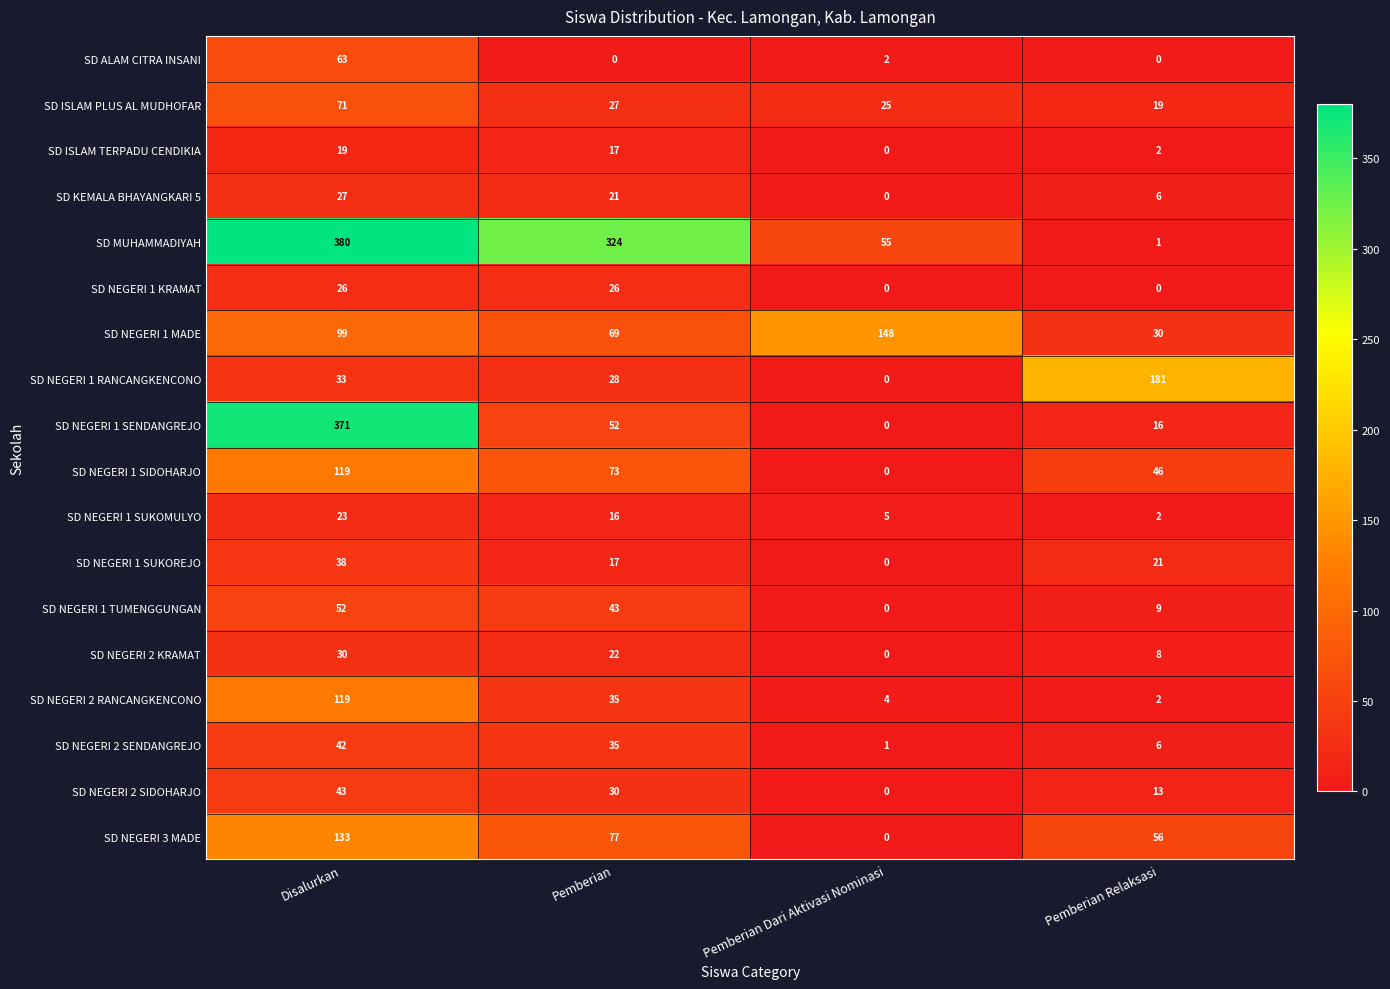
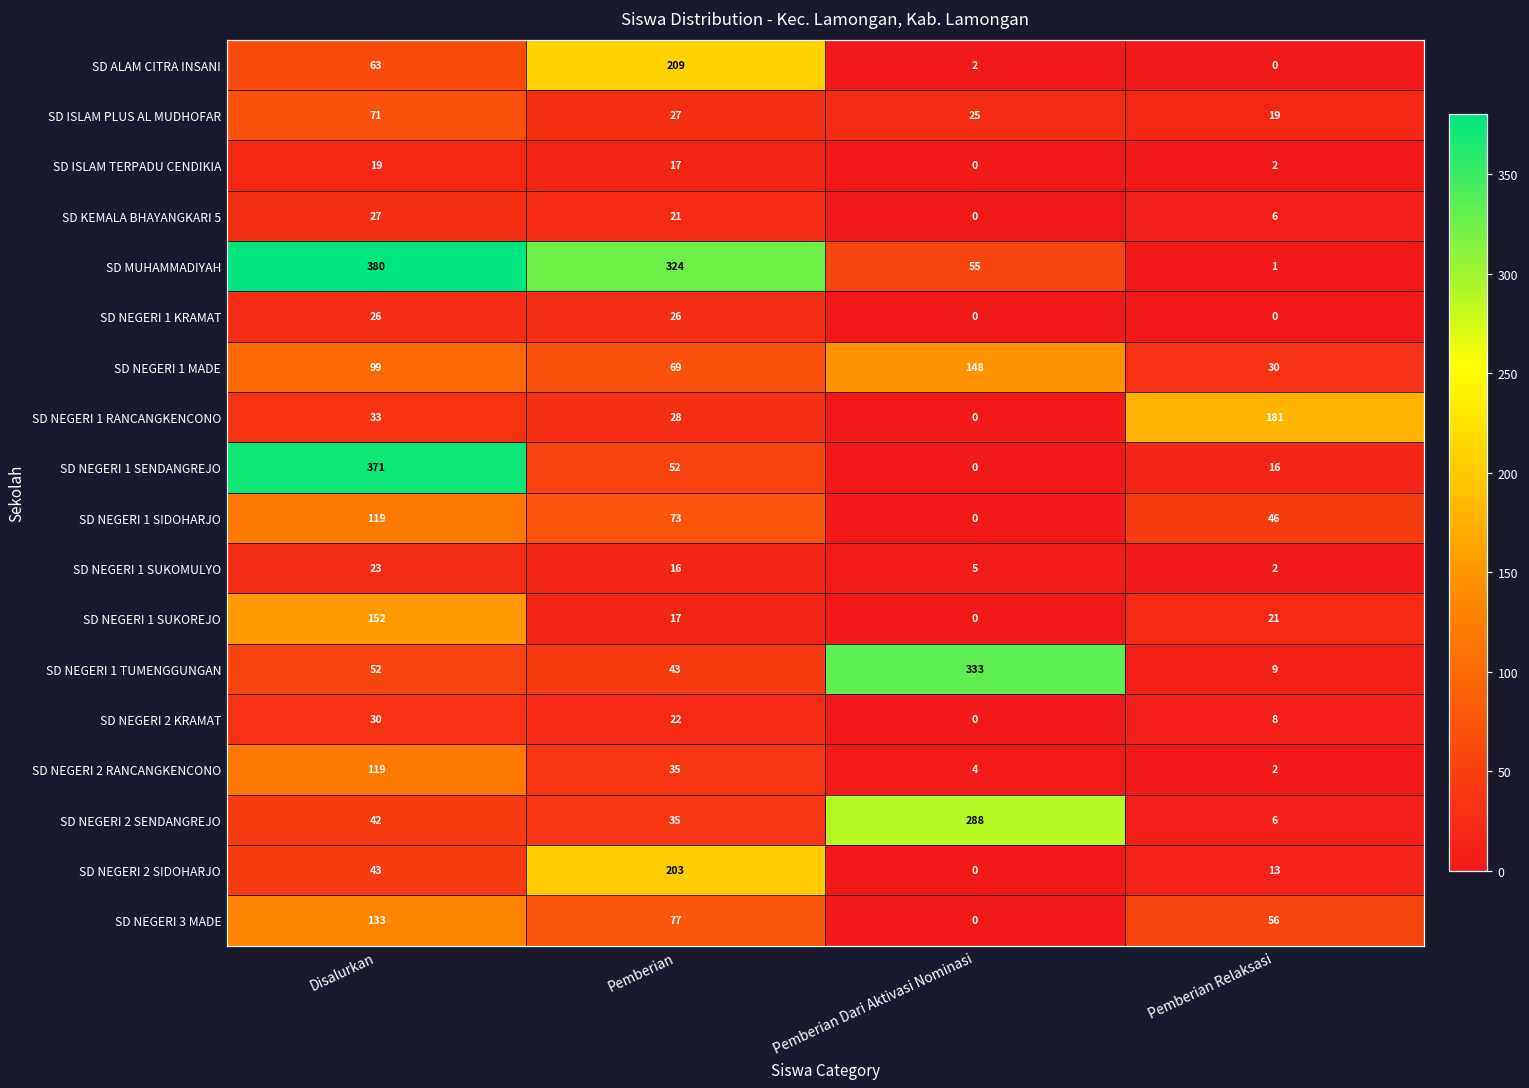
SD ALAM CITRA INSANI, Pemberian: 0 -> 209
SD NEGERI 1 SUKOREJO, Disalurkan: 38 -> 152
SD NEGERI 1 TUMENGGUNGAN, Pemberian Dari Aktivasi Nominasi: 0 -> 333
SD NEGERI 2 SENDANGREJO, Pemberian Dari Aktivasi Nominasi: 1 -> 288
SD NEGERI 2 SIDOHARJO, Pemberian: 30 -> 203
